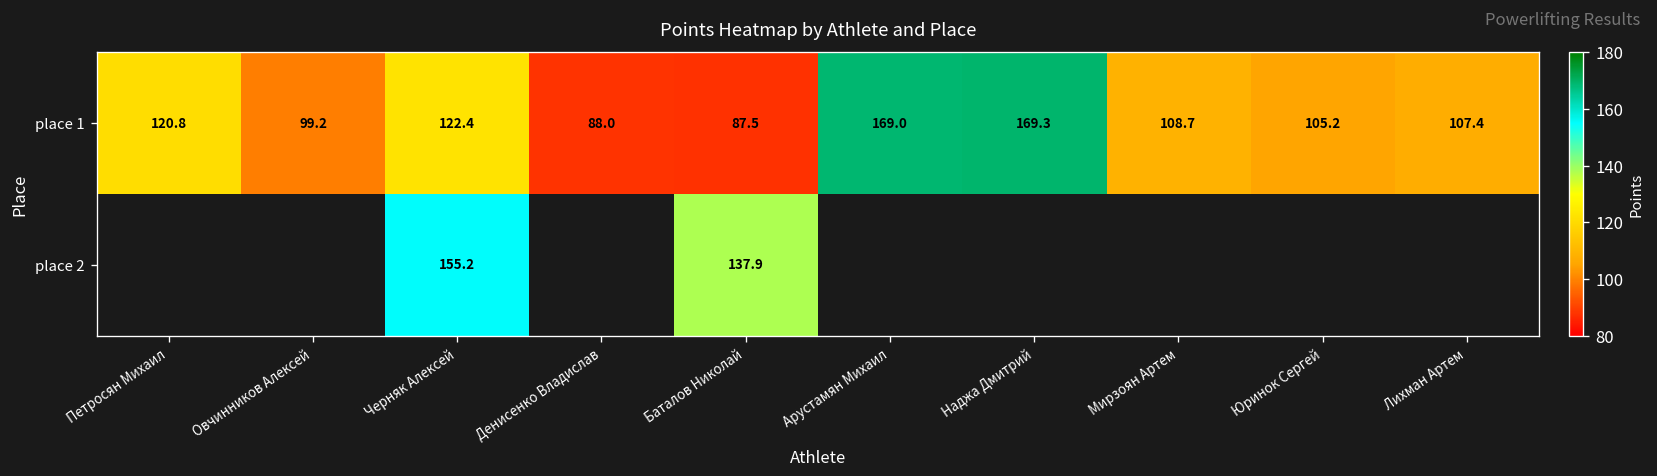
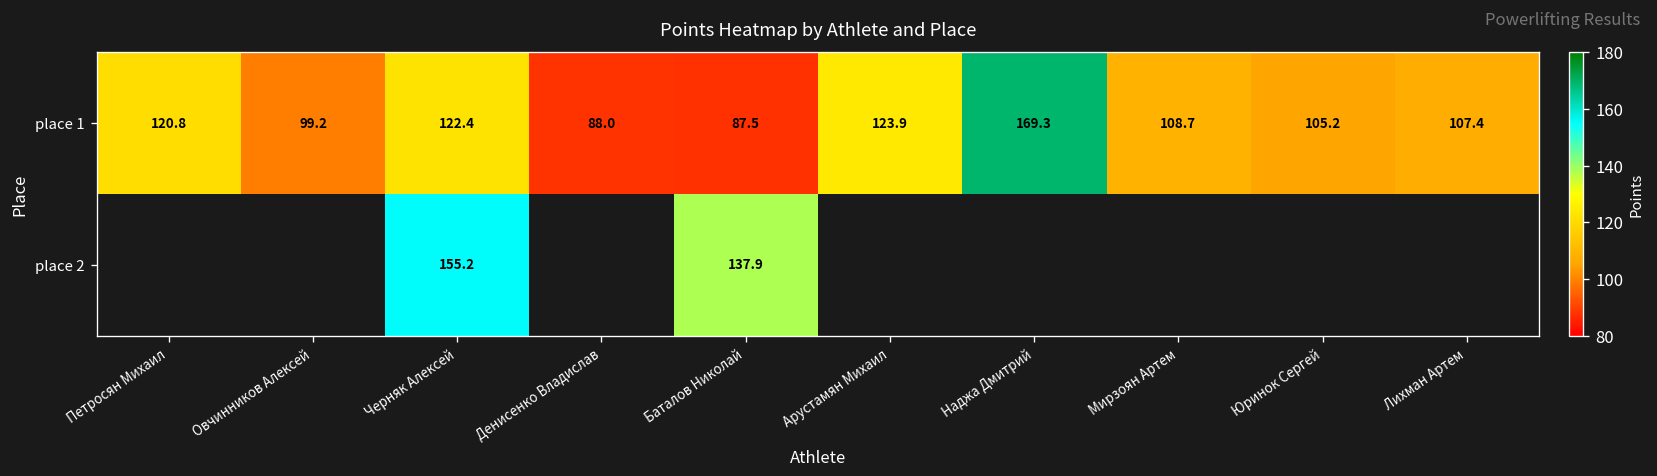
place 1, Арустамян Михаил: 169.0 -> 123.9
